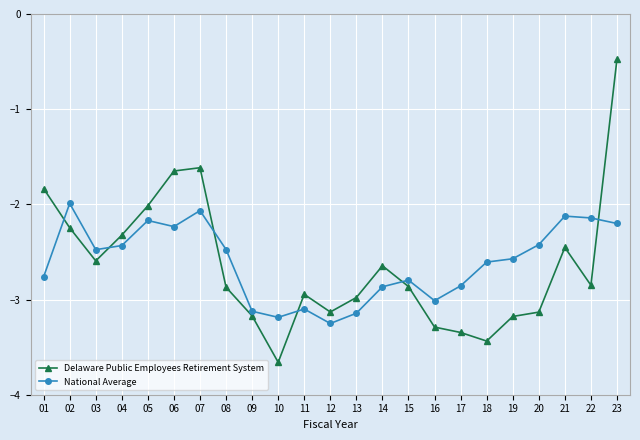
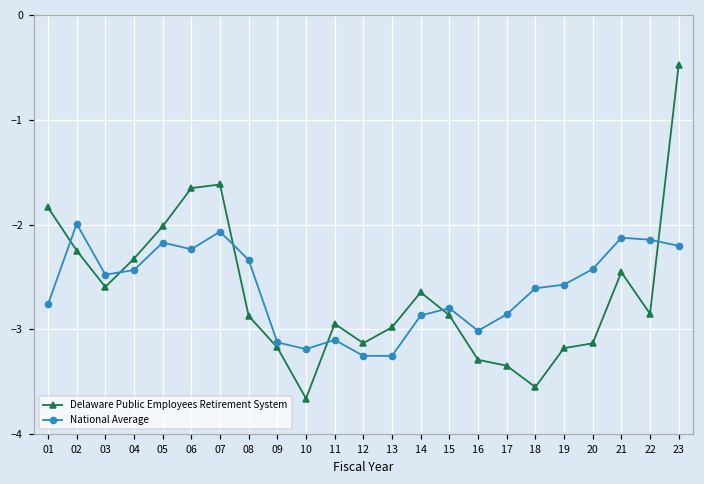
National Average, 08: -2.5 -> -2.3
National Average, 13: -3.1 -> -3.3
Delaware Public Employees Retirement System, 18: -3.4 -> -3.6
